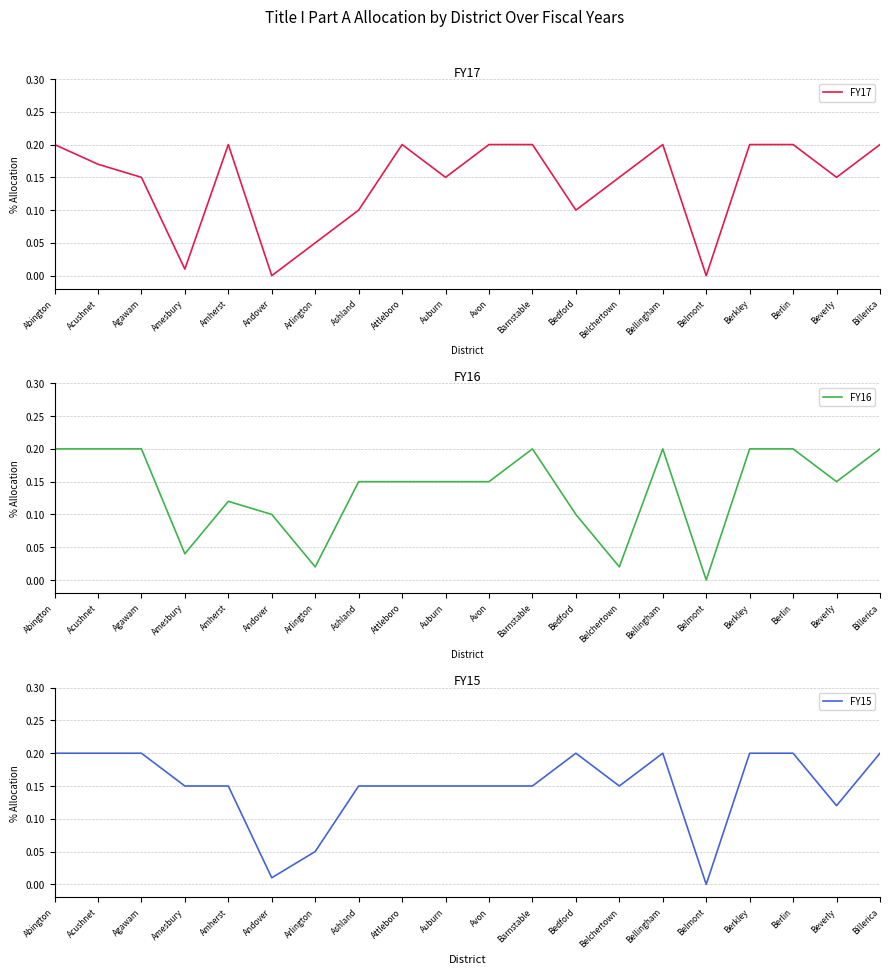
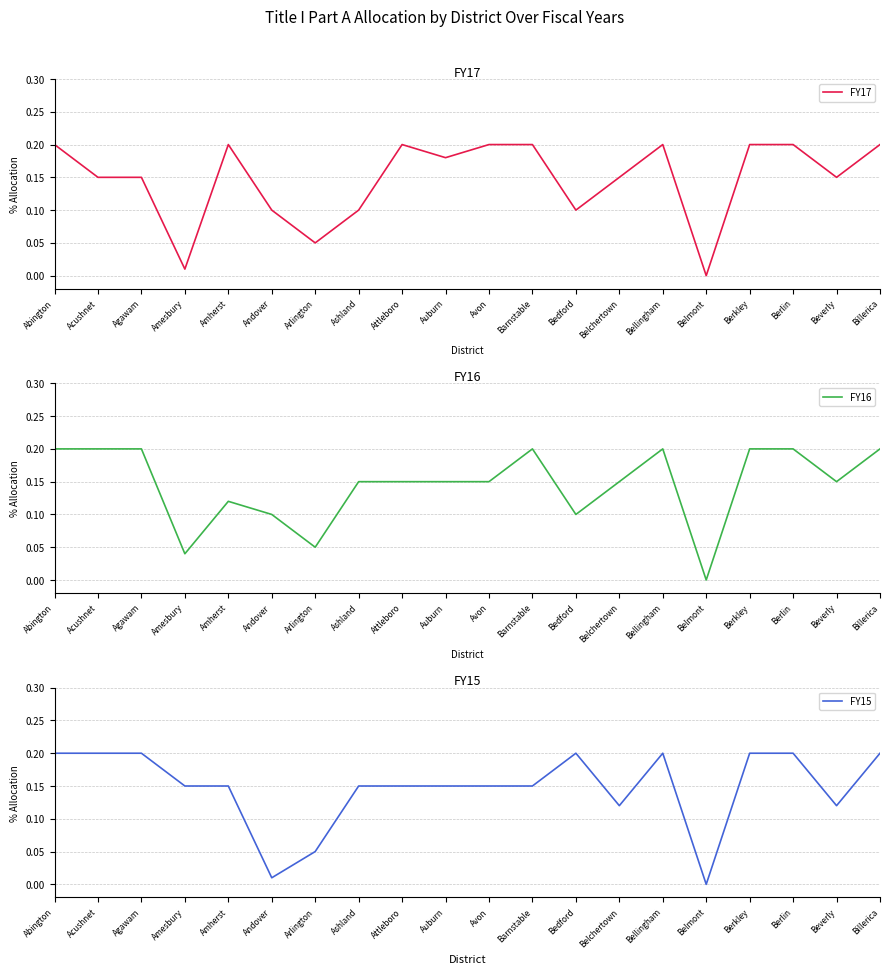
FY17, Acushnet: 0.17 -> 0.15
FY17, Andover: 0.0 -> 0.1
FY17, Auburn: 0.15 -> 0.18
FY16, Arlington: 0.02 -> 0.05
FY16, Belchertown: 0.02 -> 0.15
FY15, Belchertown: 0.15 -> 0.12
